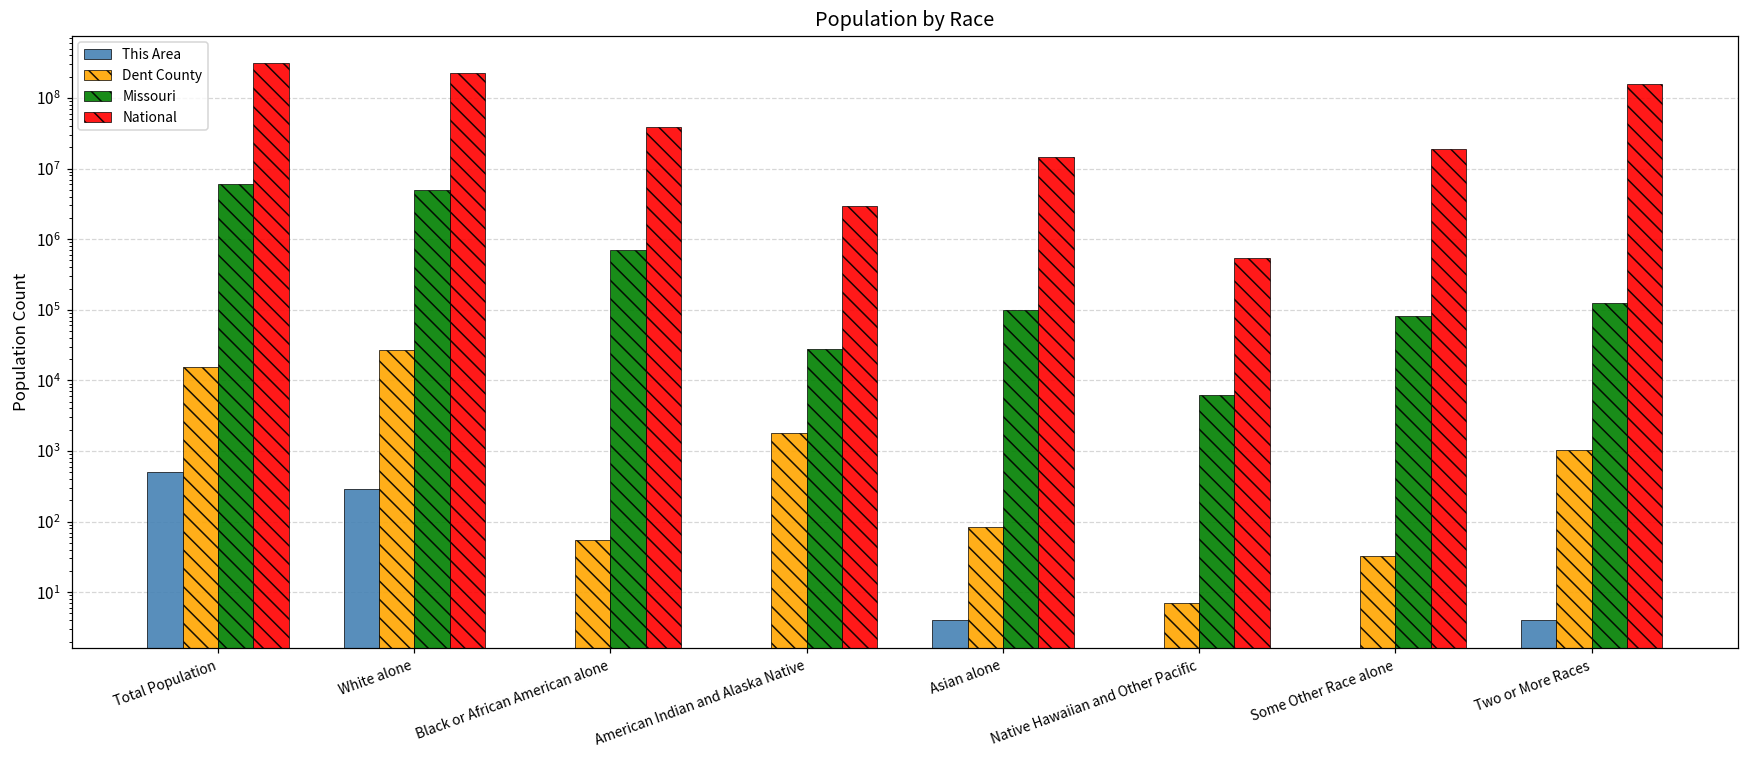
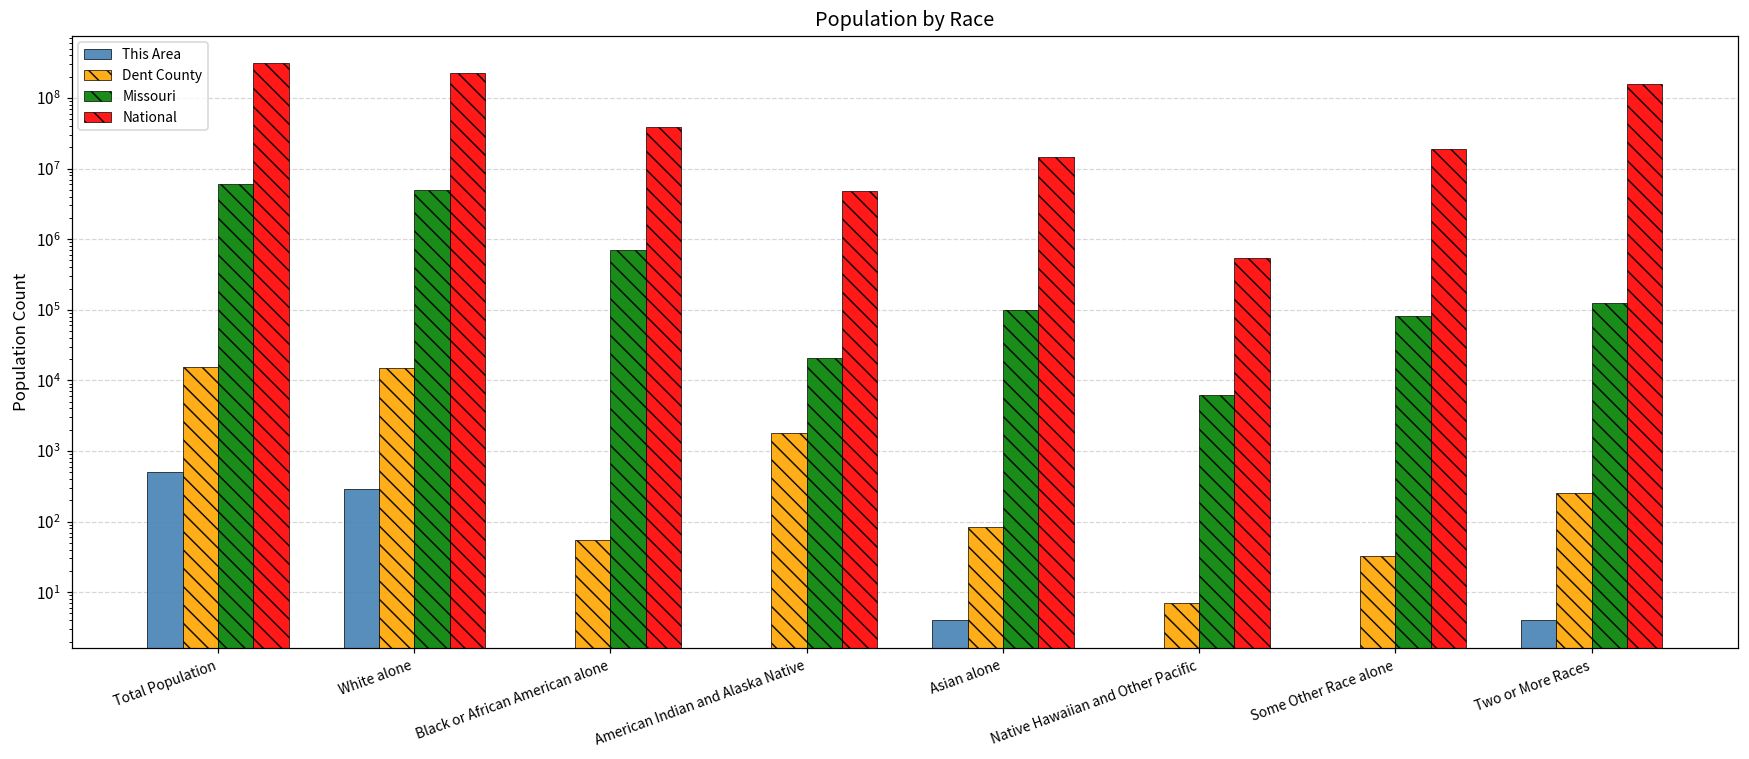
Dent County, White alone: 27000 -> 15000
Missouri, American Indian and Alaska Native: 27000 -> 20000
National, American Indian and Alaska Native: 3000000 -> 5000000
Dent County, Two or More Races: 1000 -> 260
